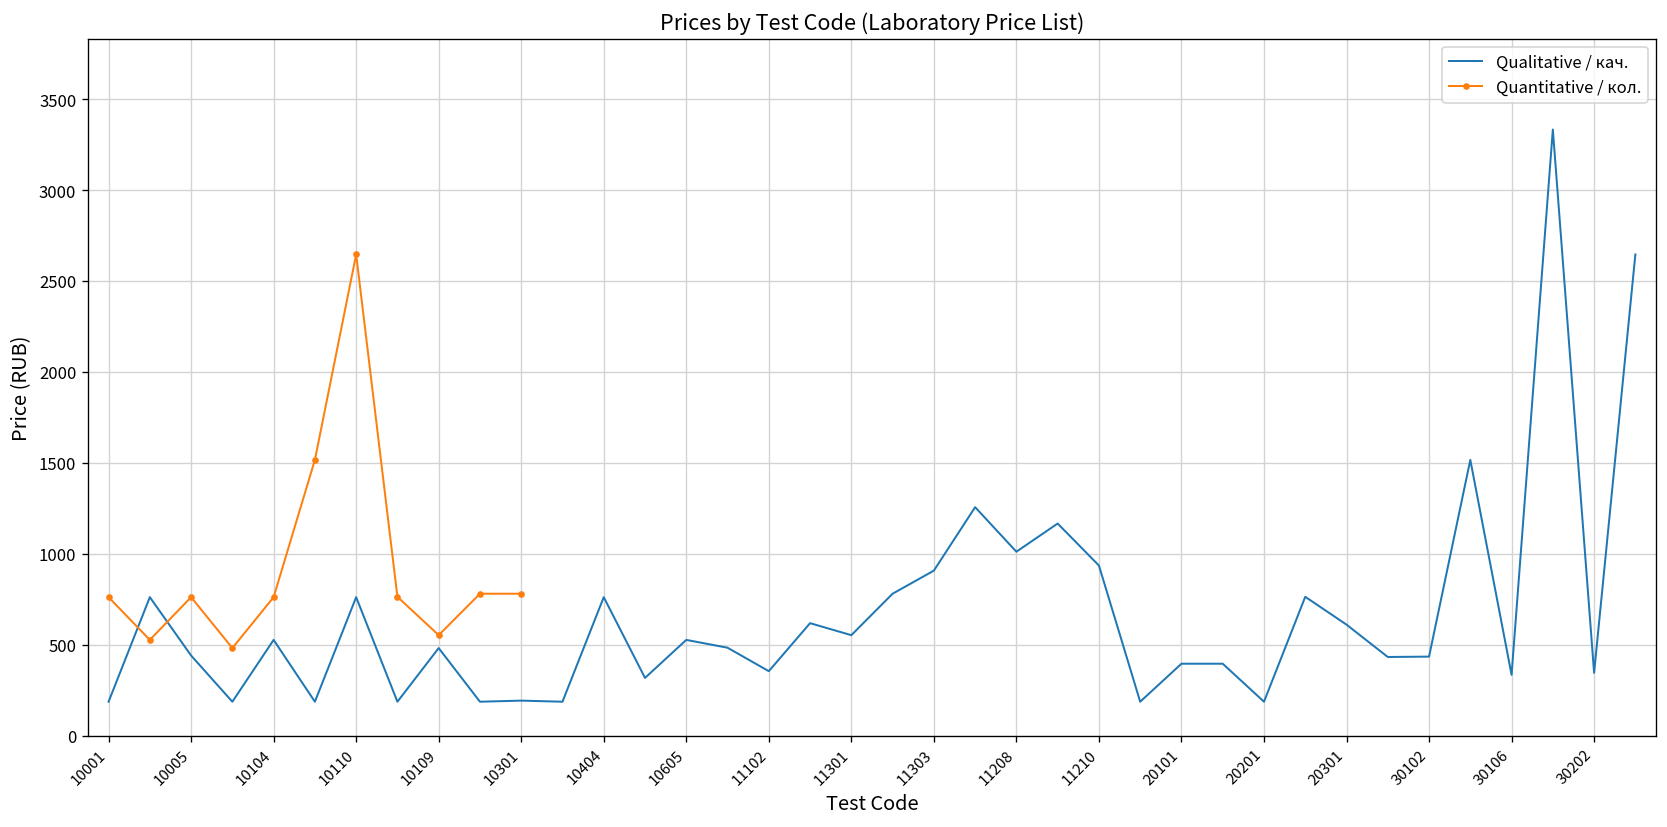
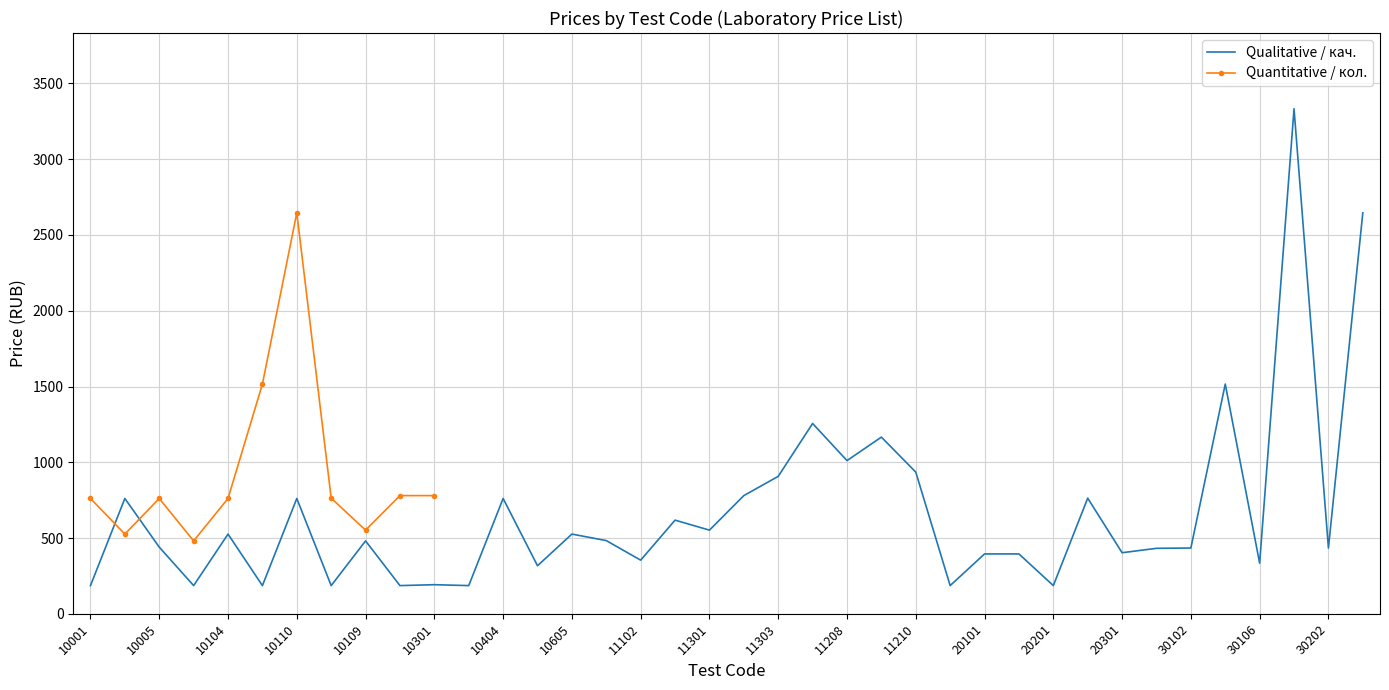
Qualitative / кач., 20301: 610 -> 400
Qualitative / кач., 30202: 350 -> 430
